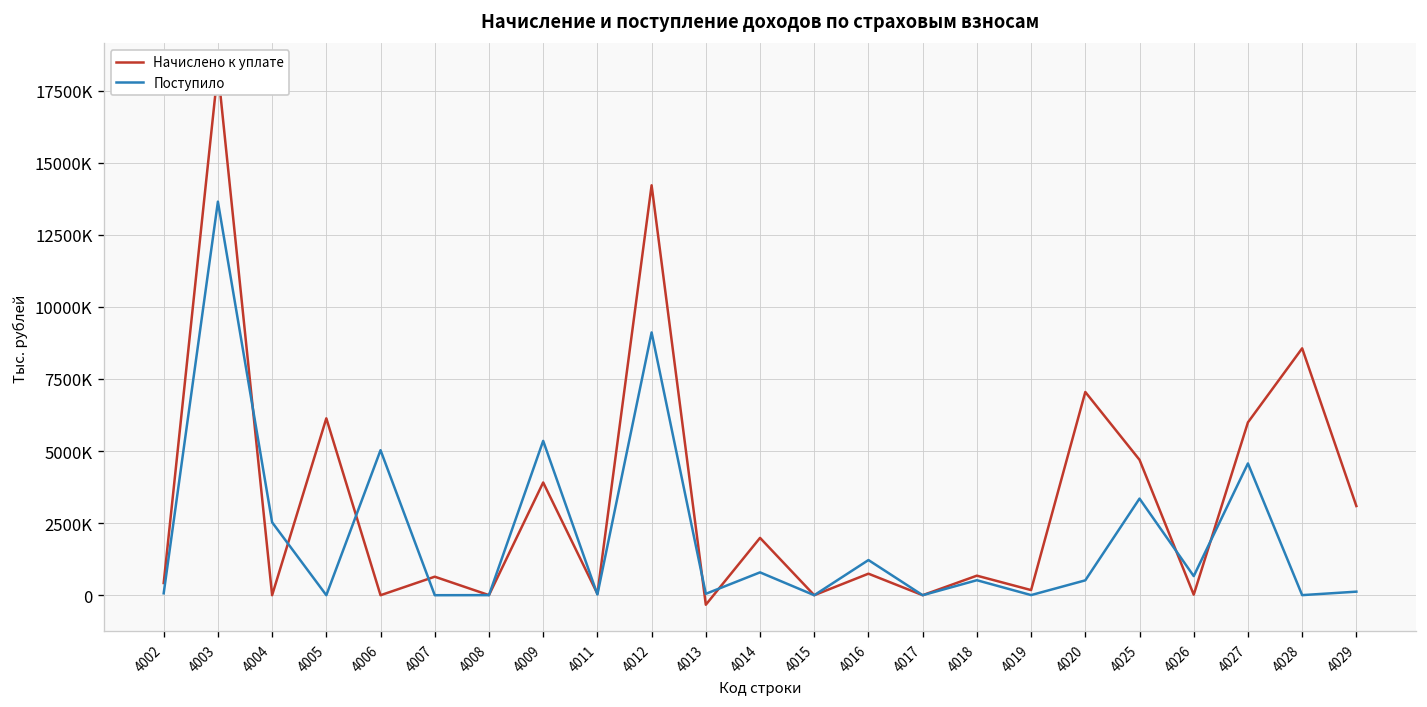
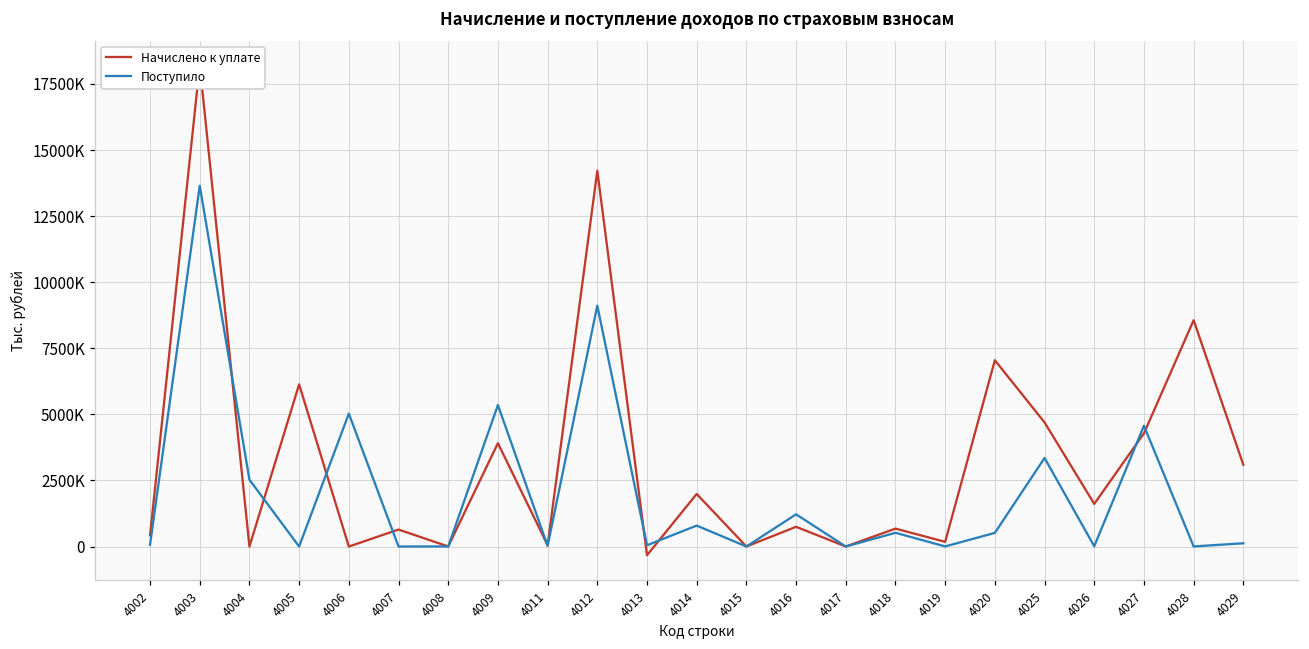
Начислено к уплате, 4026: 0 -> 1600000
Поступило, 4026: 700000 -> 0
Начислено к уплате, 4027: 6000000 -> 4300000
